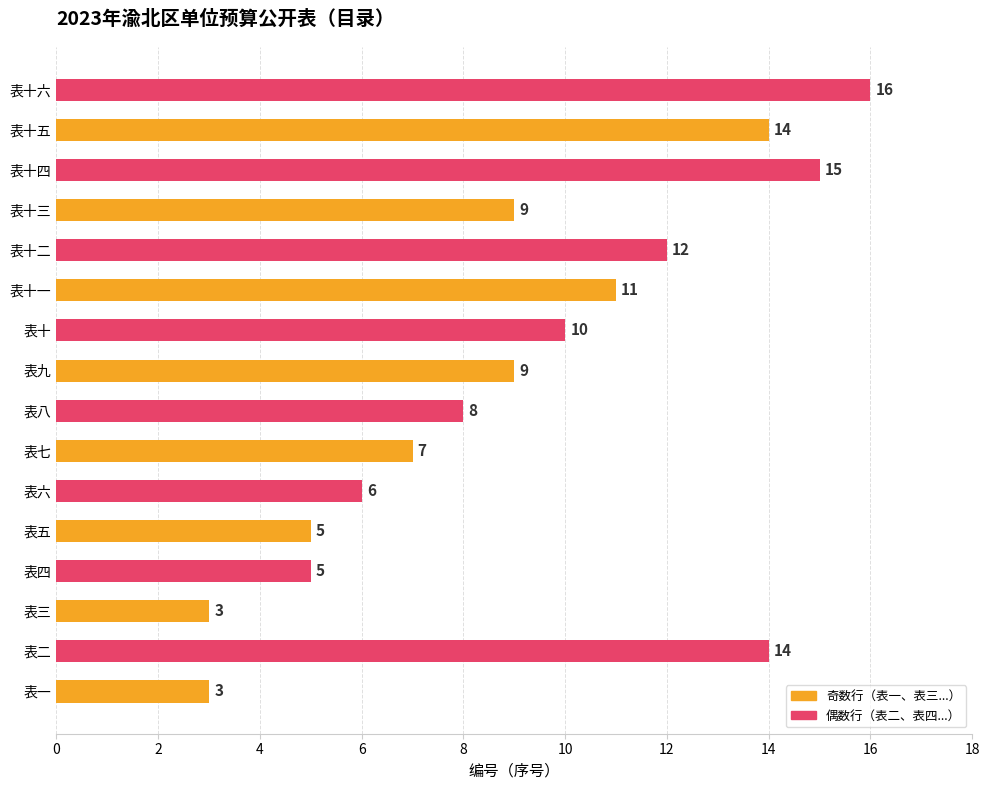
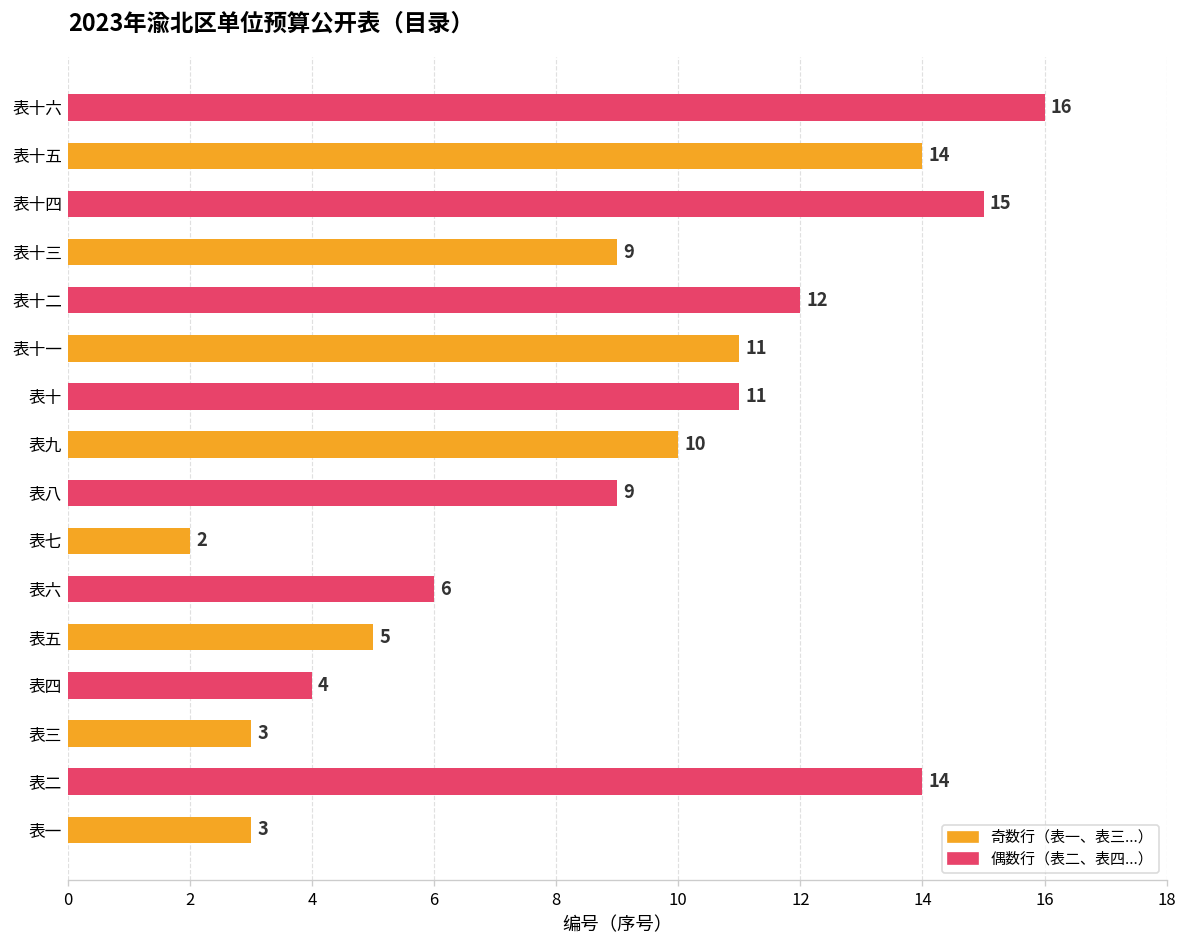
表十: 10 -> 11
表九: 9 -> 10
表八: 8 -> 9
表七: 7 -> 2
表四: 5 -> 4
